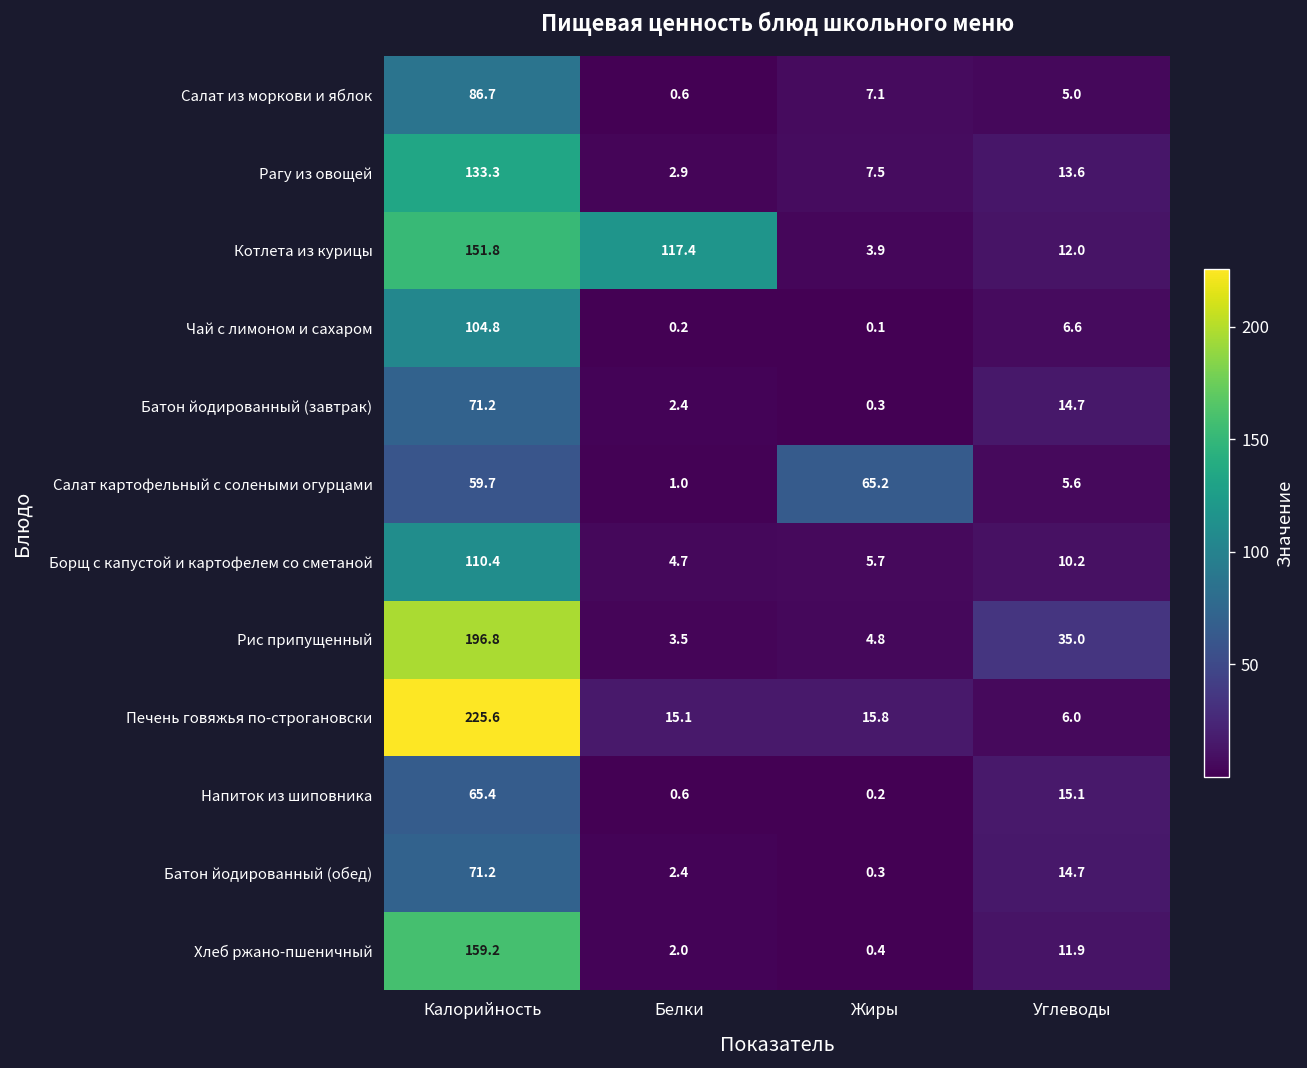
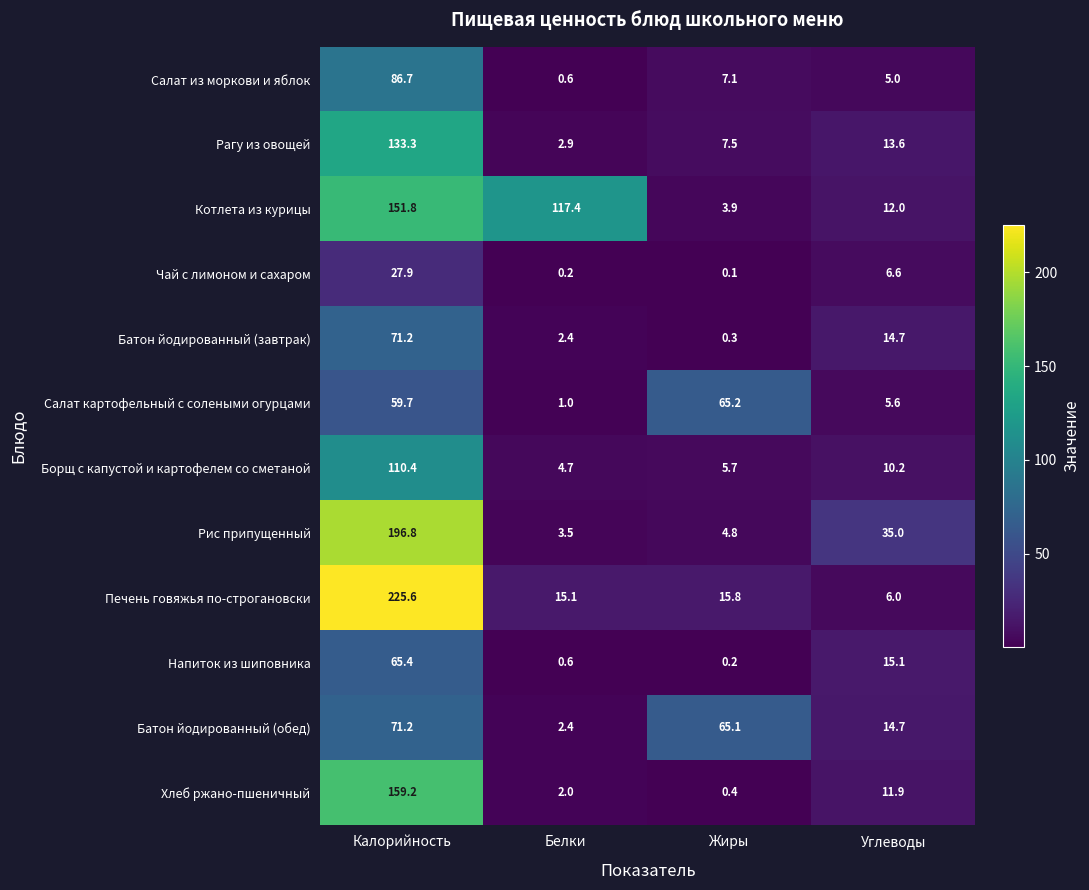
Чай с лимоном и сахаром, Калорийность: 104.8 -> 27.9
Батон йодированный (обед), Жиры: 0.3 -> 65.1
